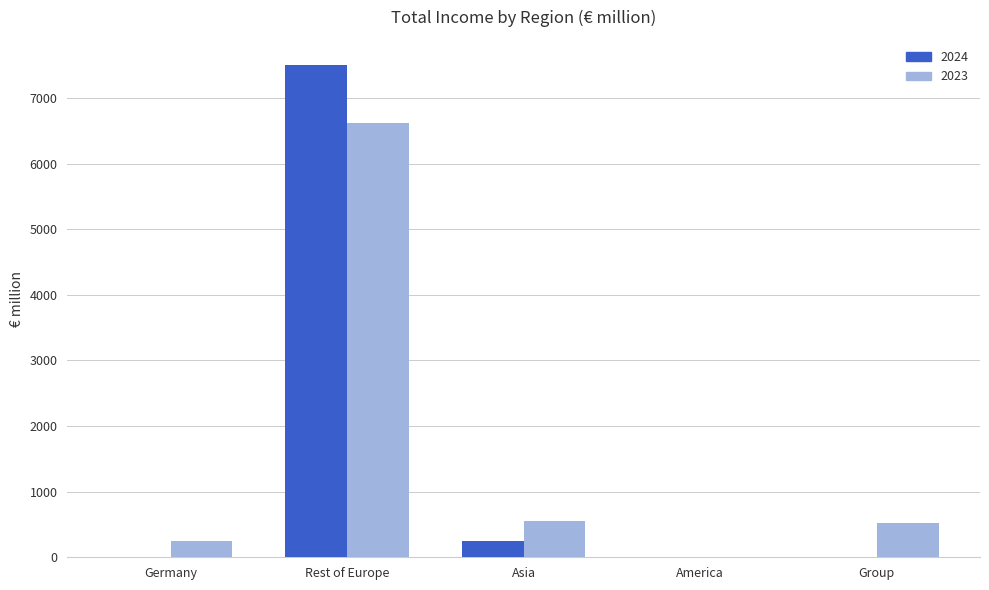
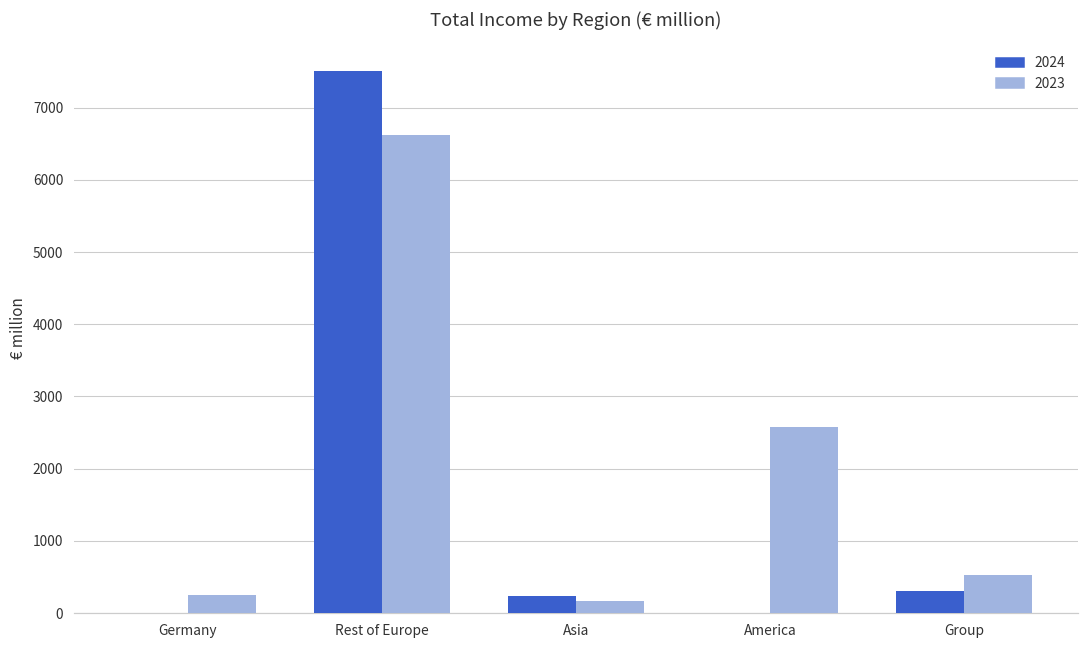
2023, Asia: 500 -> 200
2023, America: 0 -> 2600
2024, Group: 0 -> 300
